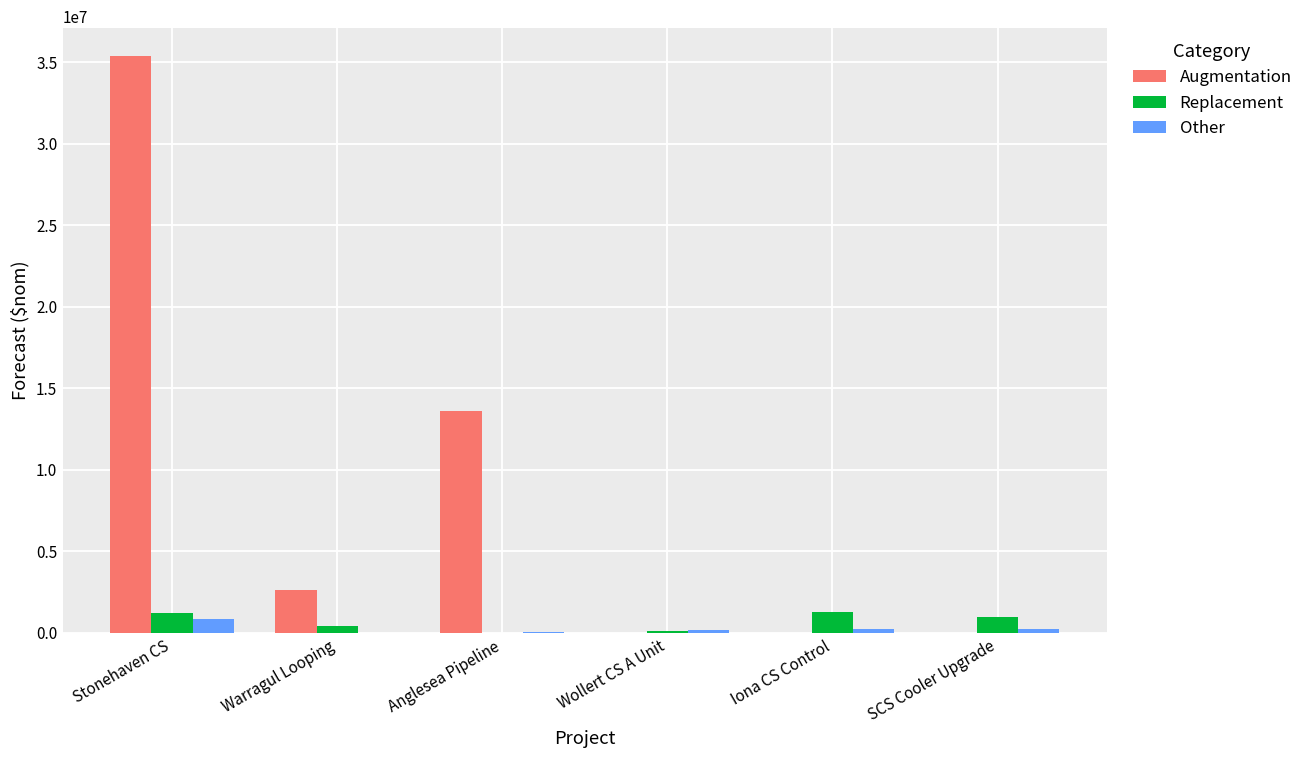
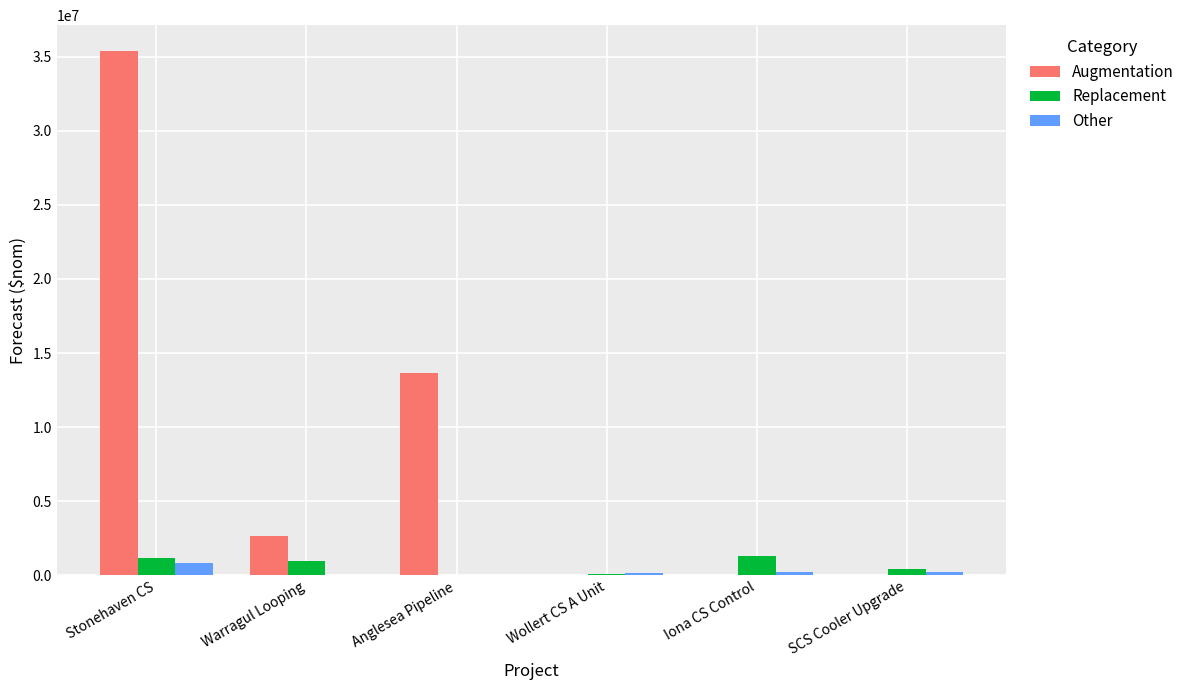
Replacement, Warragul Looping: 400000 -> 1000000
Replacement, SCS Cooler Upgrade: 1000000 -> 400000
